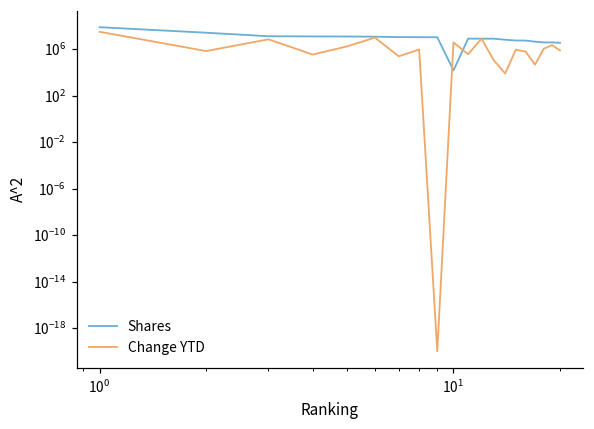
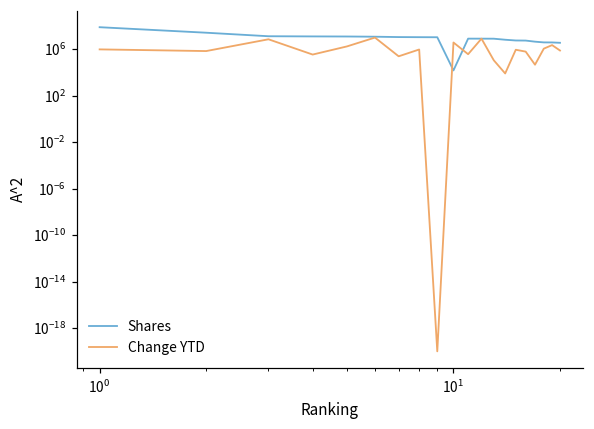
Change YTD, 10^0: 30000000 -> 1000000
